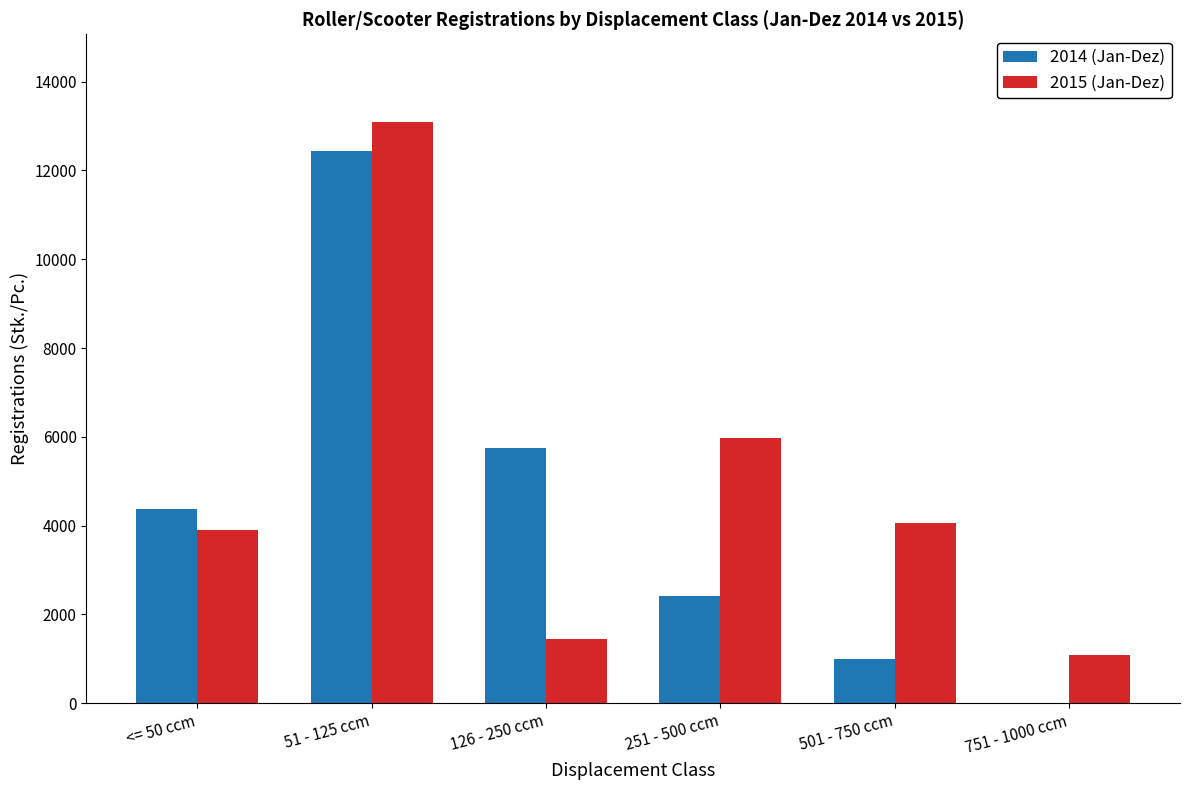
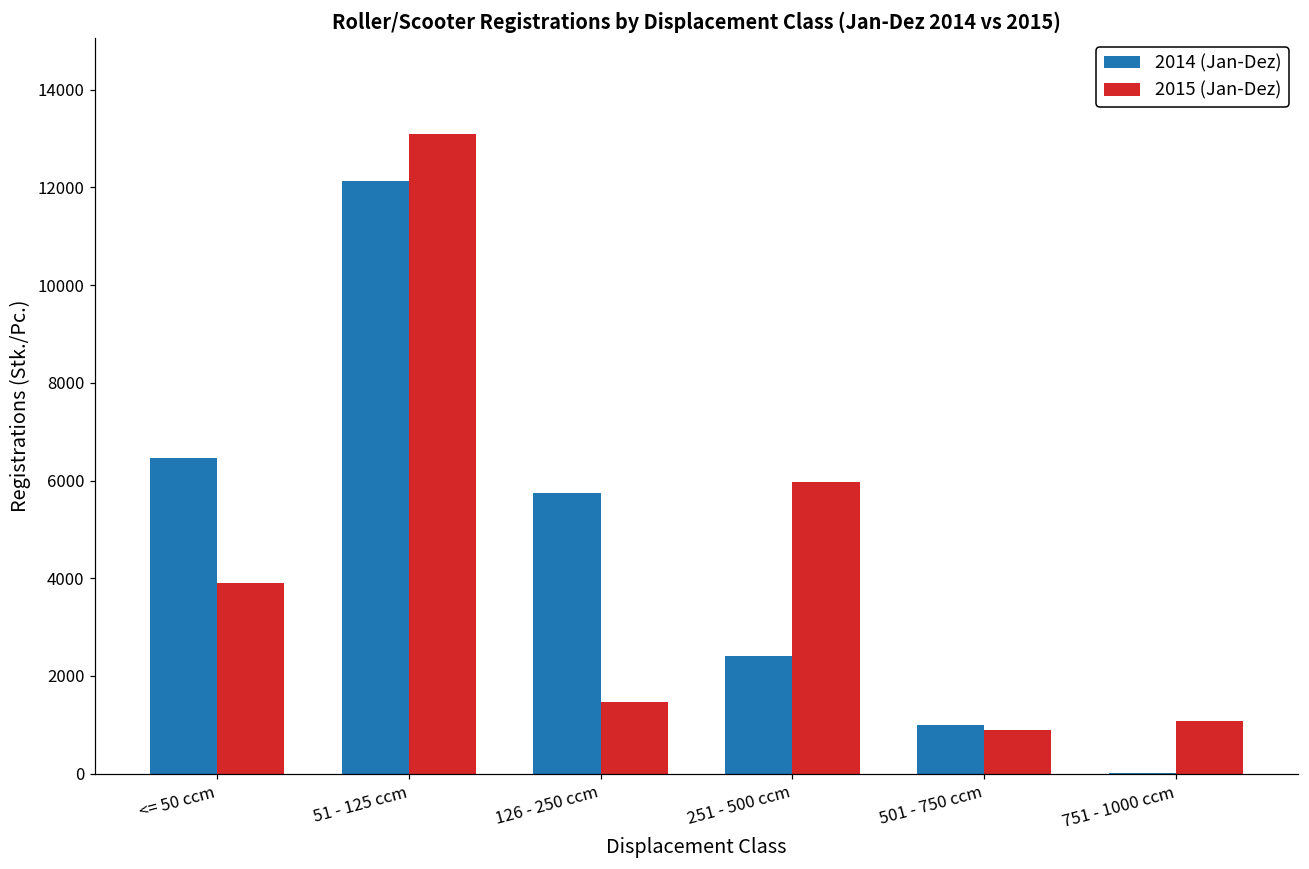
2014 (Jan-Dez), <= 50 ccm: 4400 -> 6500
2014 (Jan-Dez), 51 - 125 ccm: 12400 -> 12100
2015 (Jan-Dez), 501 - 750 ccm: 4100 -> 900
